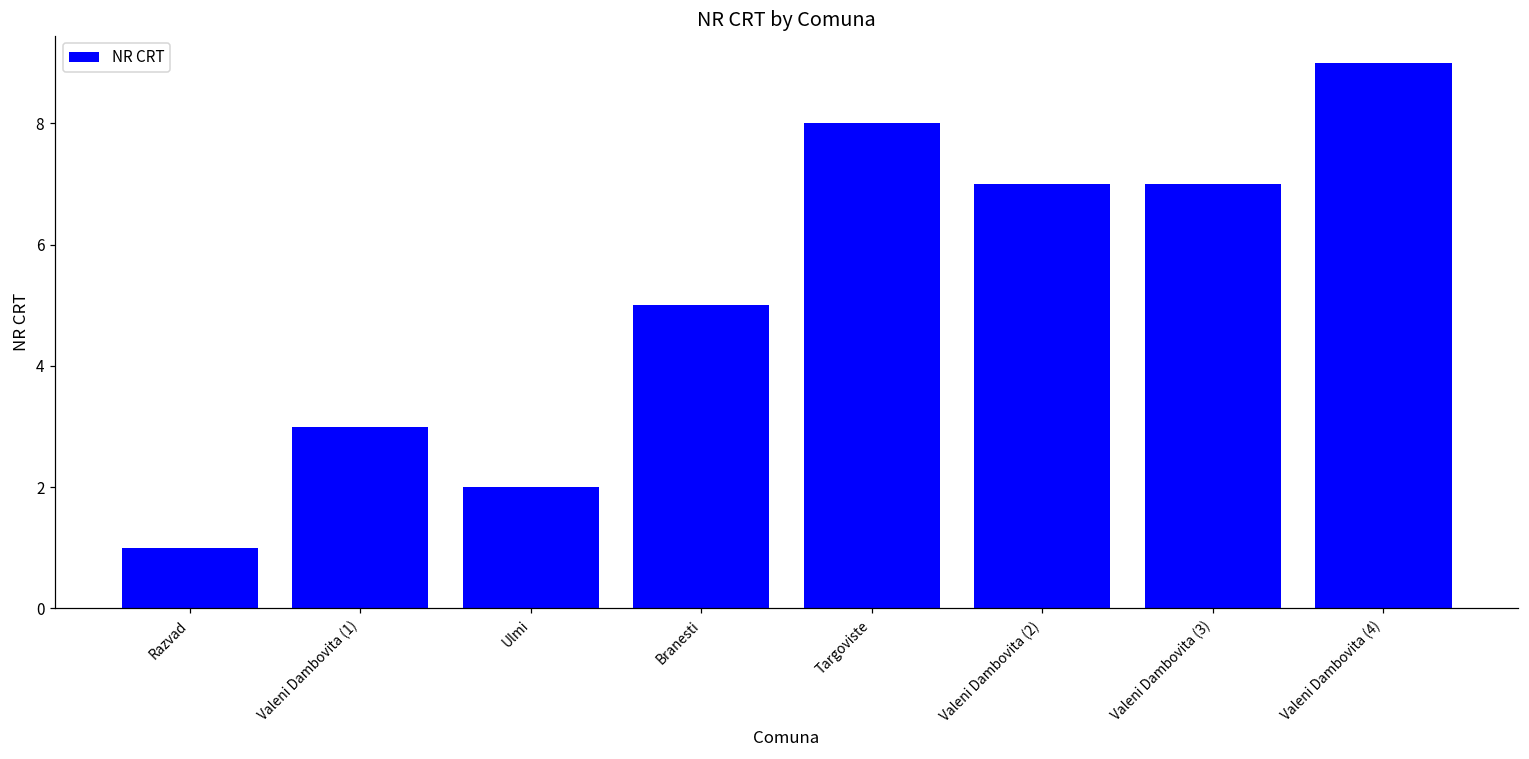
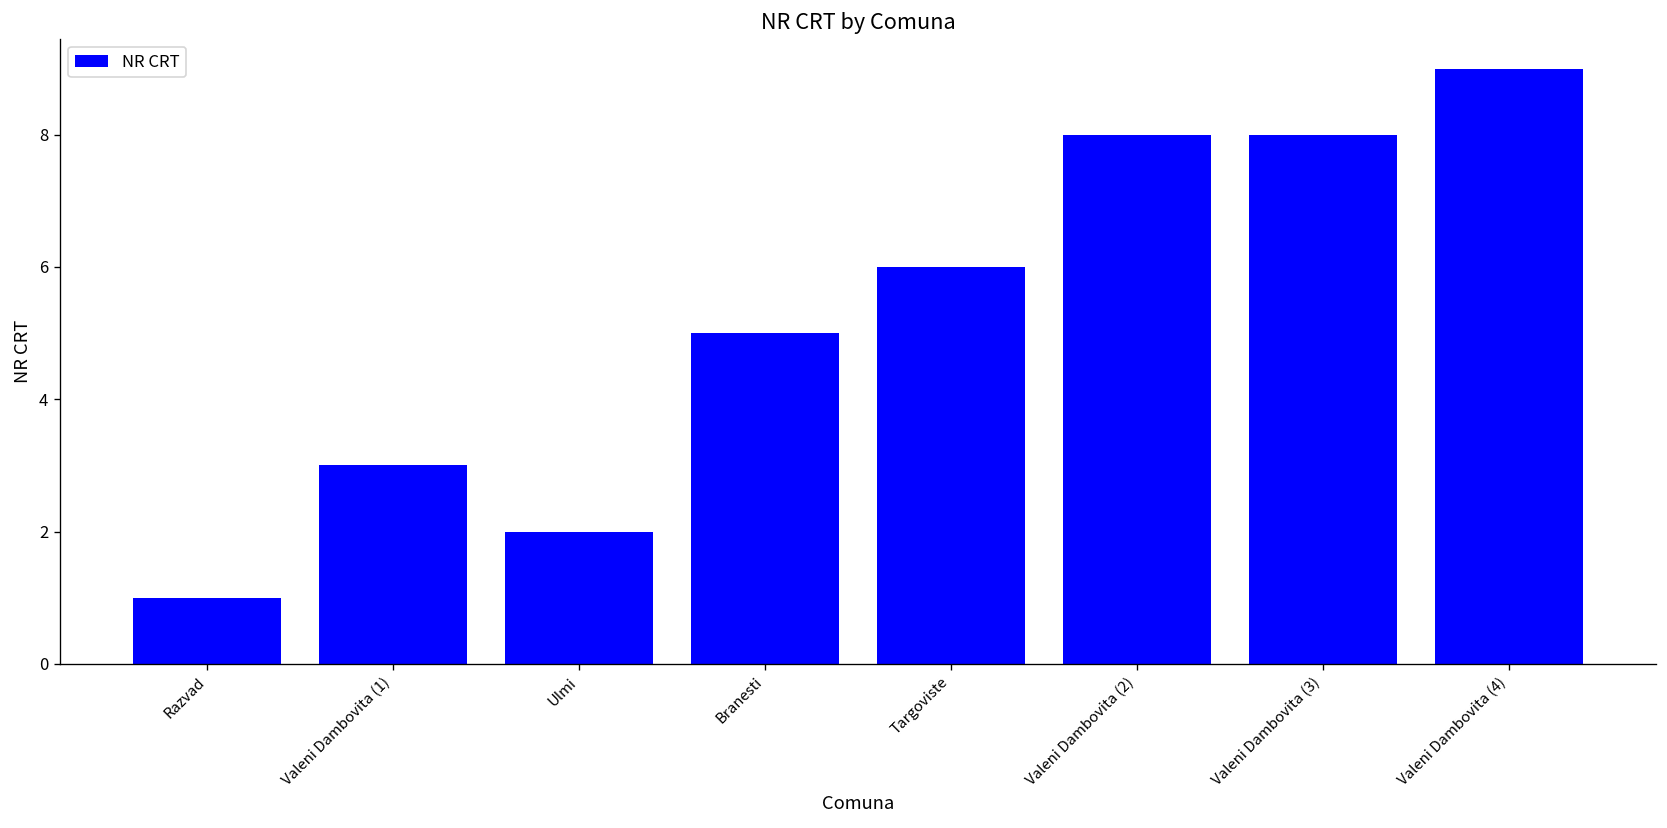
Targoviste: 8 -> 6
Valeni Dambovita (2): 7 -> 8
Valeni Dambovita (3): 7 -> 8
